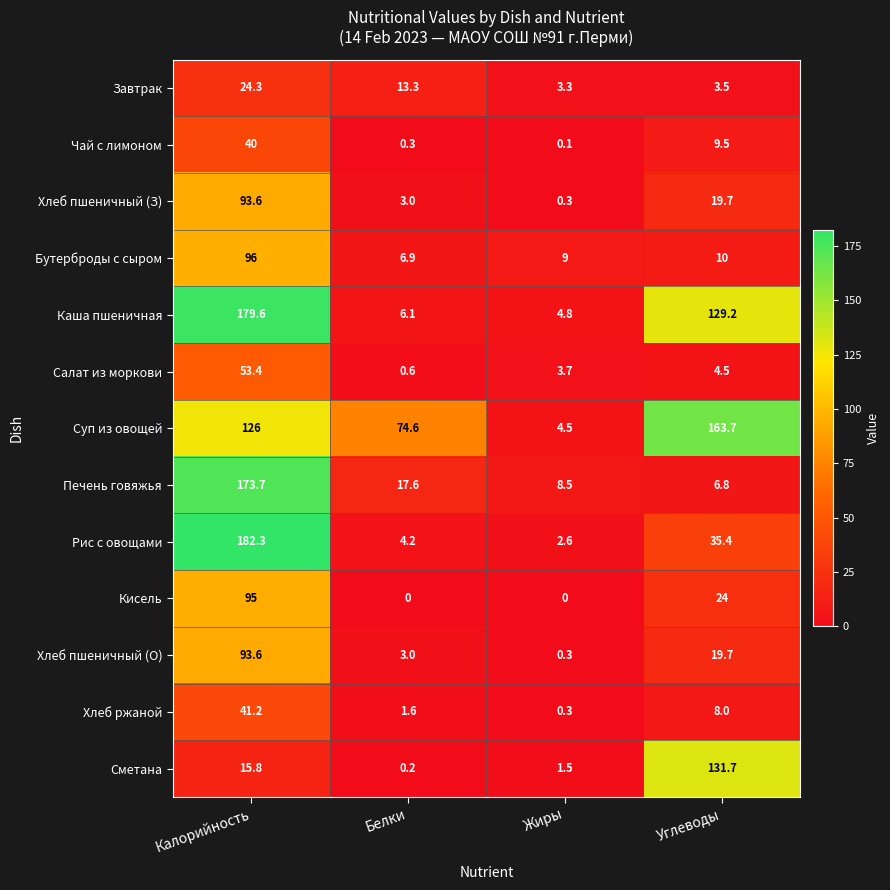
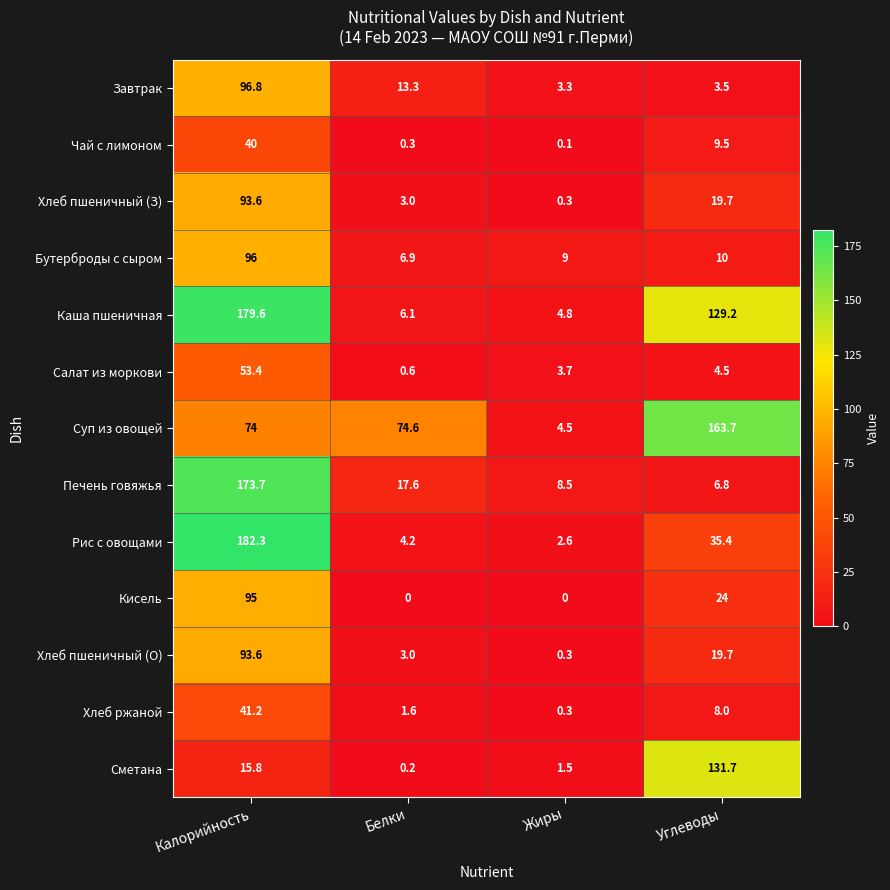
Завтрак, Калорийность: 24.3 -> 96.8
Суп из овощей, Калорийность: 126 -> 74
